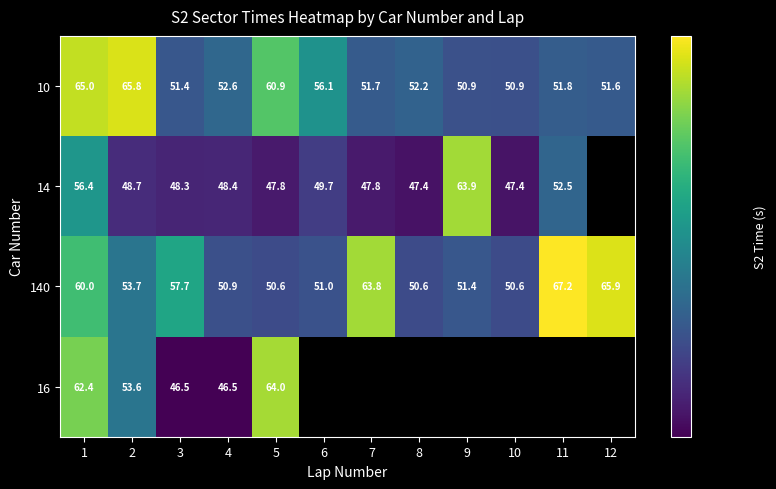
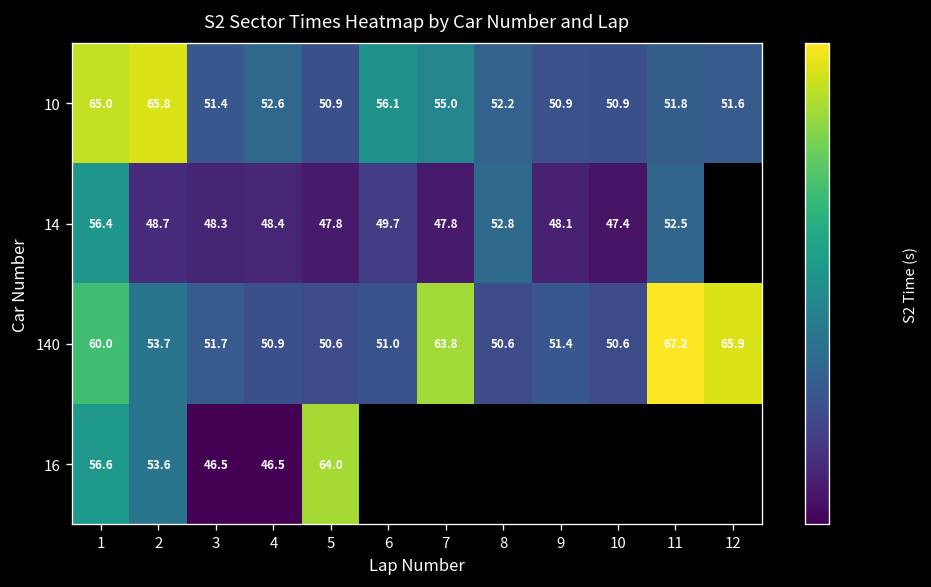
10, 5: 60.9 -> 50.9
10, 7: 51.7 -> 55.0
14, 8: 47.4 -> 52.8
14, 9: 63.9 -> 48.1
140, 3: 57.7 -> 51.7
16, 1: 62.4 -> 56.6
